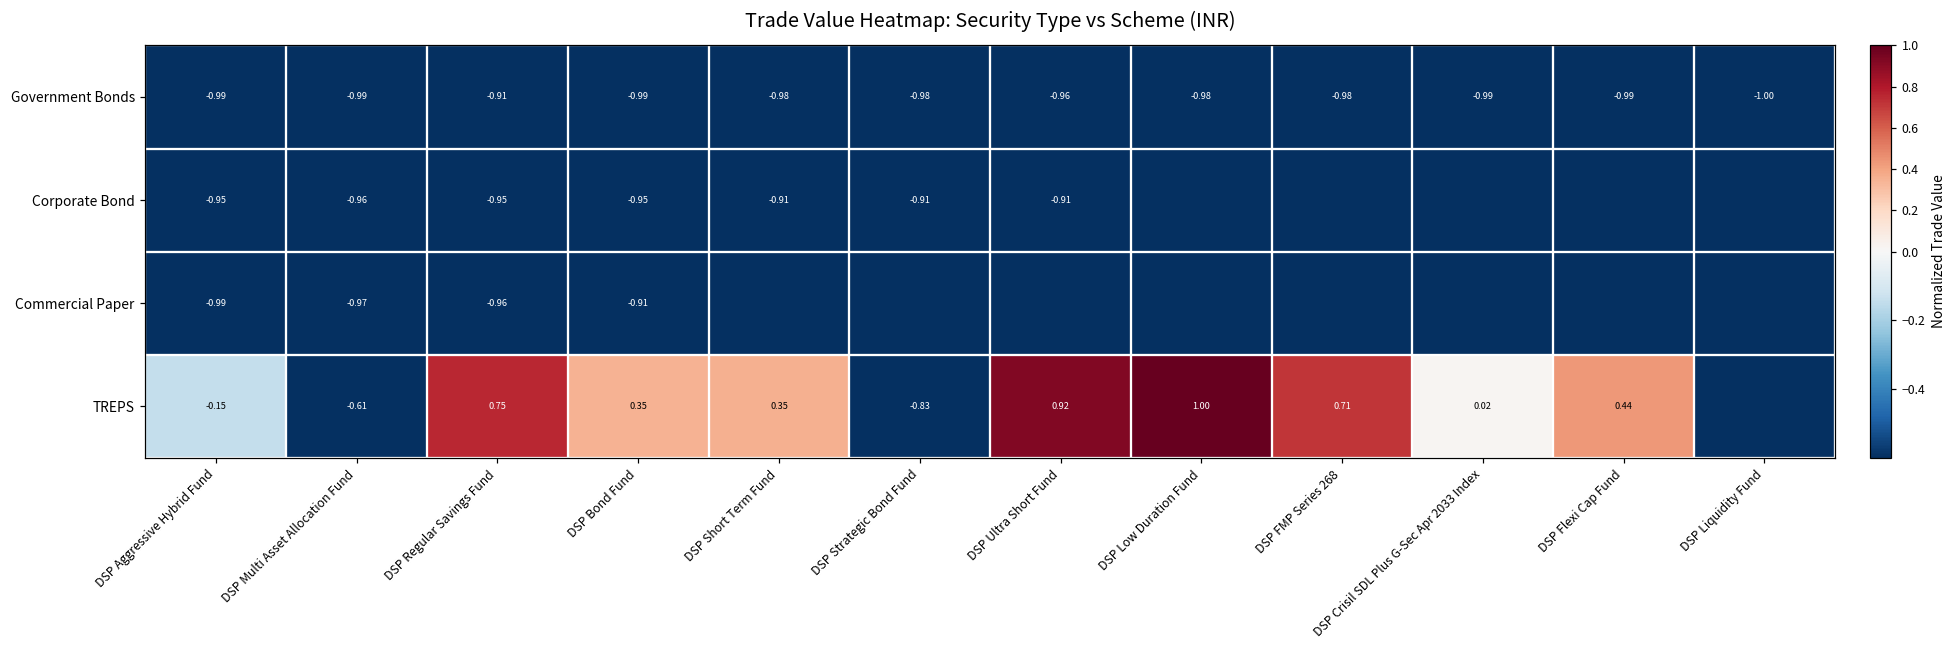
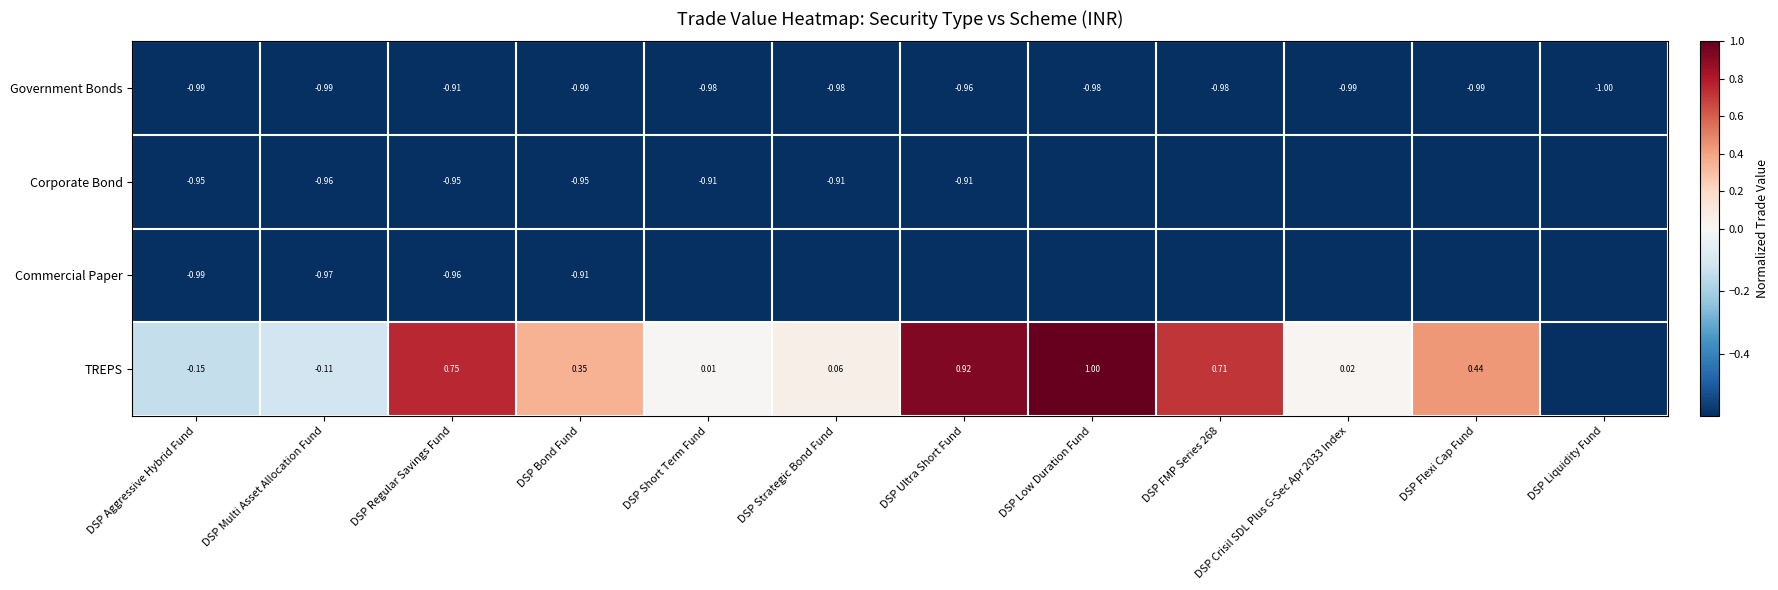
TREPS, DSP Multi Asset Allocation Fund: -0.61 -> -0.11
TREPS, DSP Short Term Fund: 0.35 -> 0.01
TREPS, DSP Strategic Bond Fund: -0.83 -> 0.06
